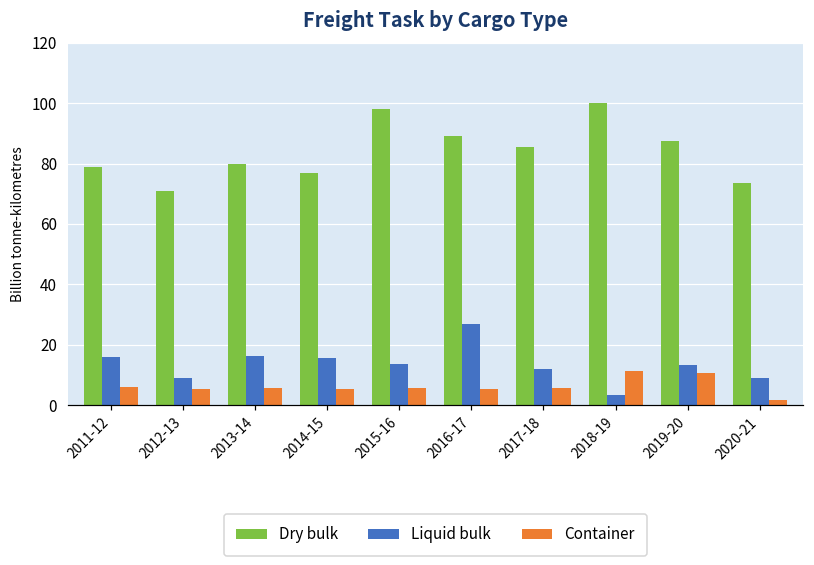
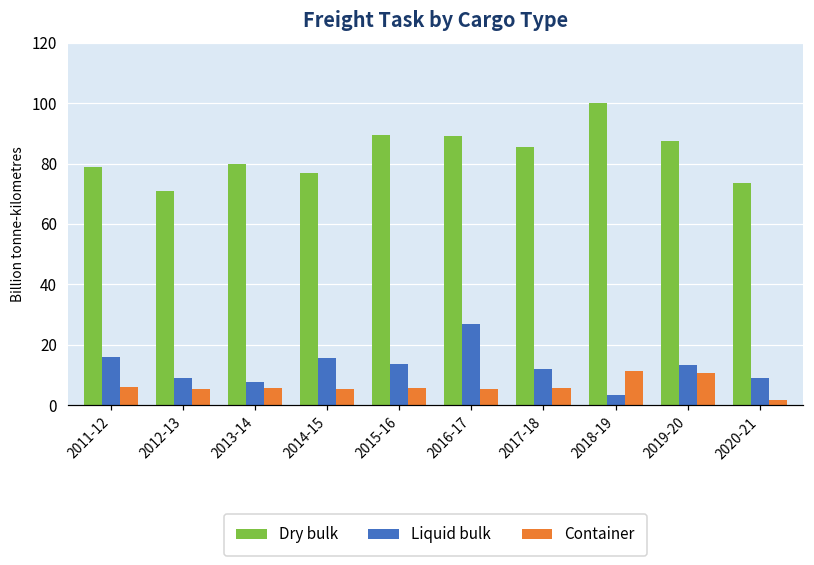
Liquid bulk, 2013-14: 16 -> 8
Dry bulk, 2015-16: 98 -> 89
